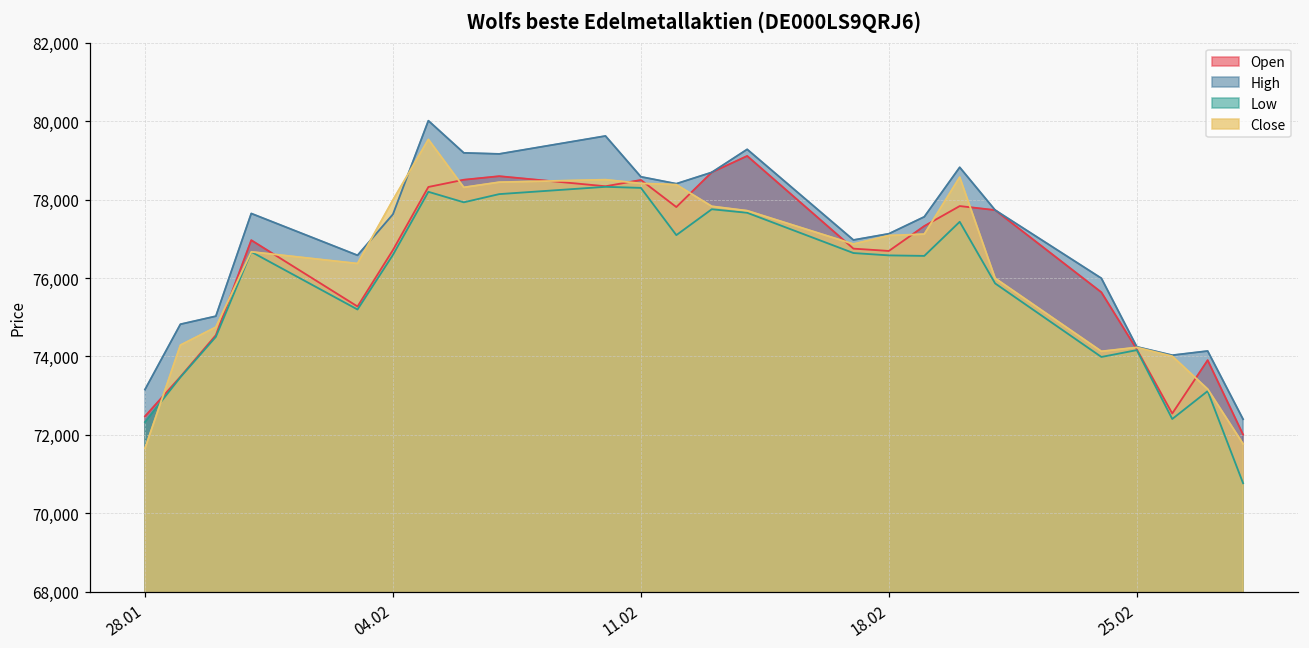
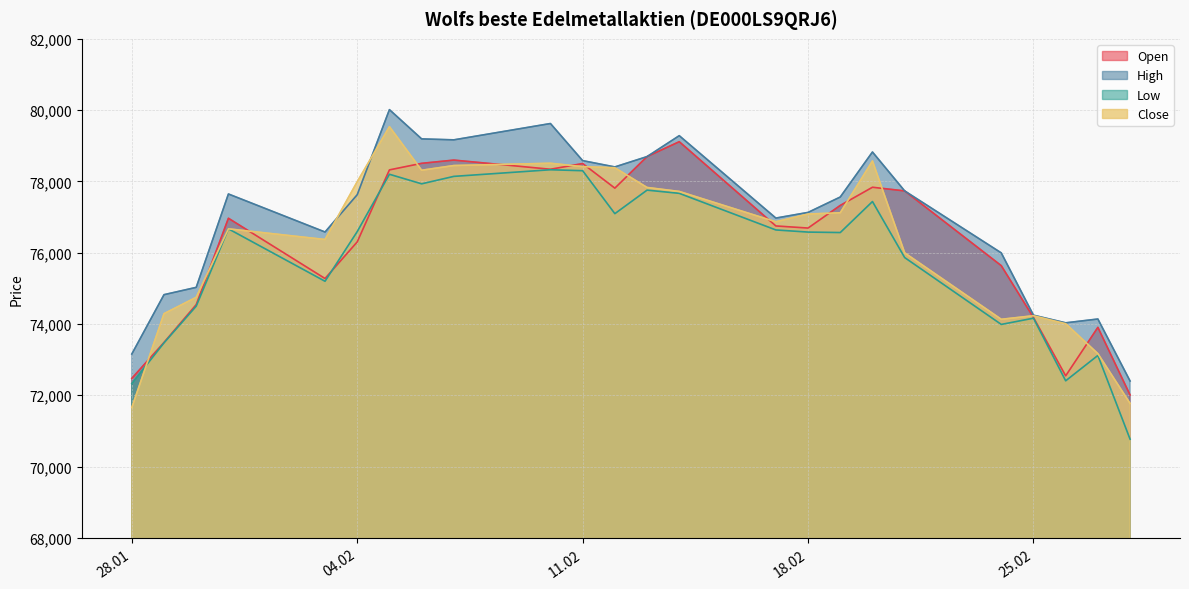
Open, 04.02: 76,700 -> 76,300
